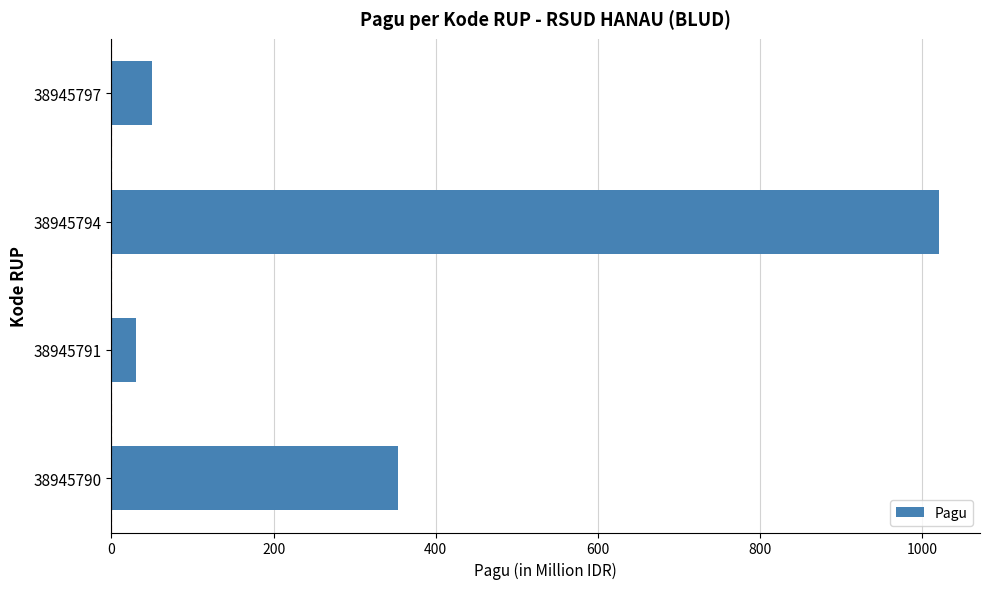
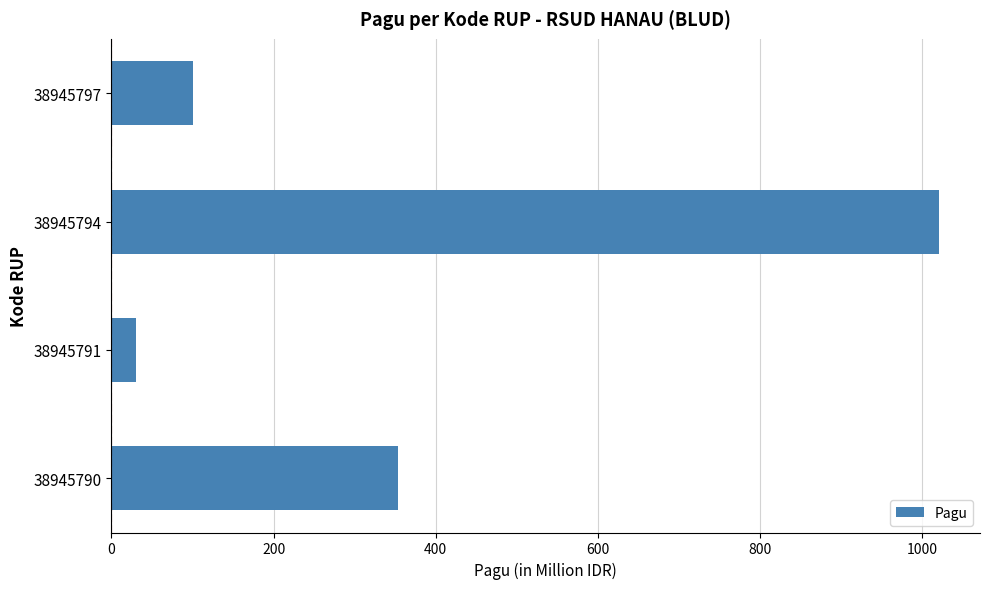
38945797: 50 -> 100
